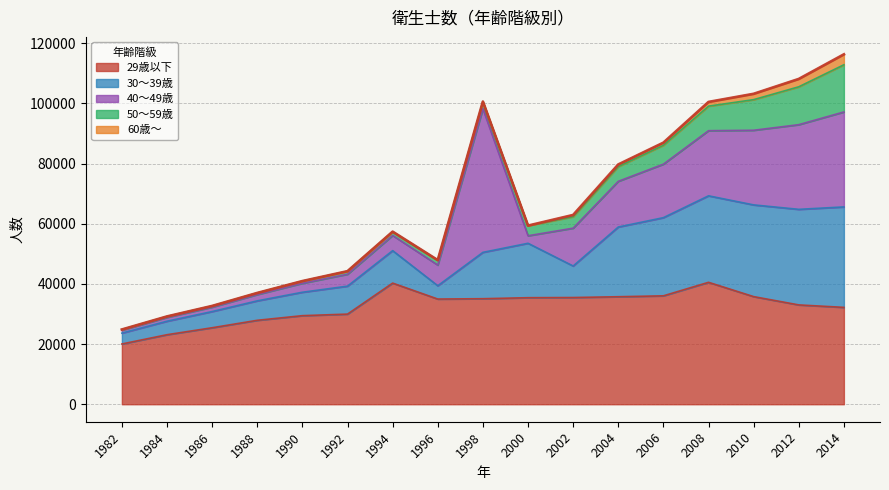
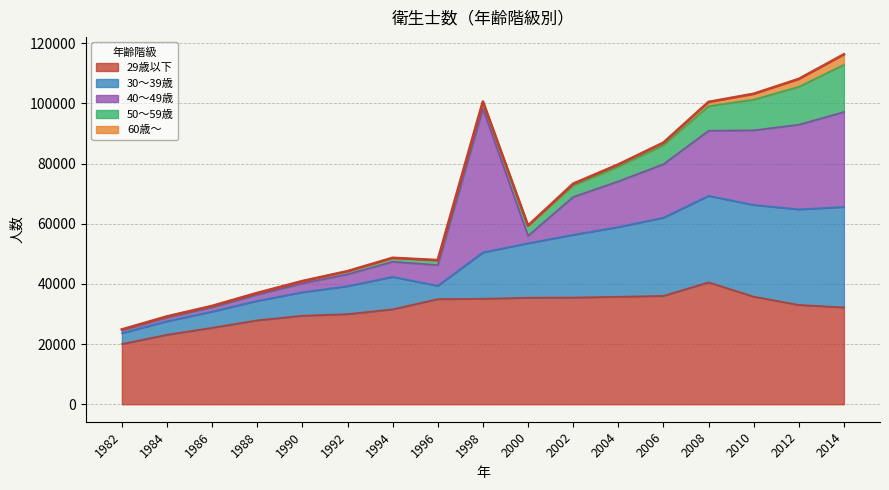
29歳以下, 1994: 40000 -> 32000
30～39歳, 2002: 10000 -> 21000
